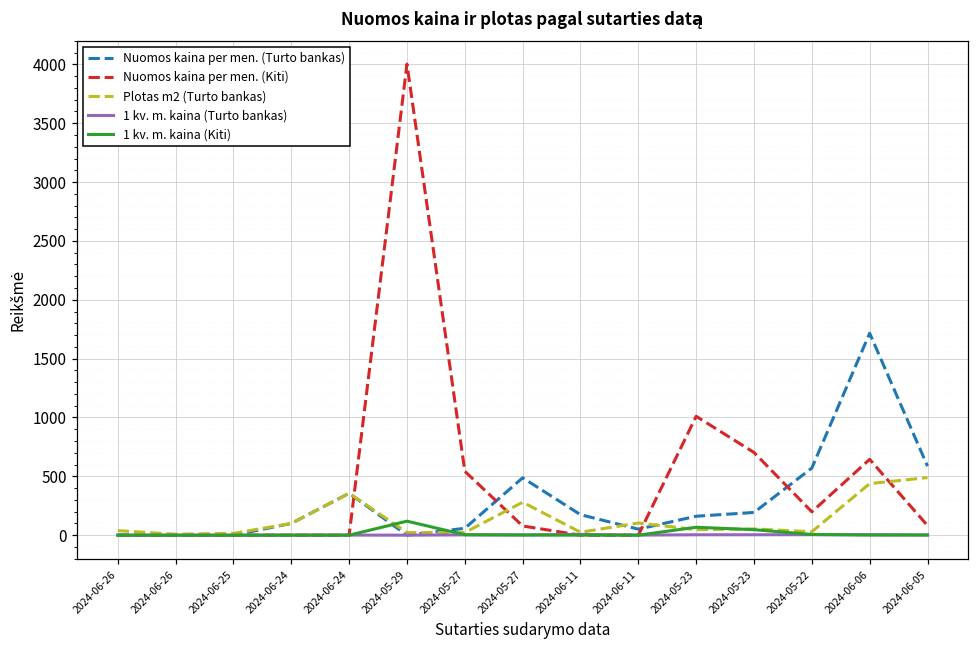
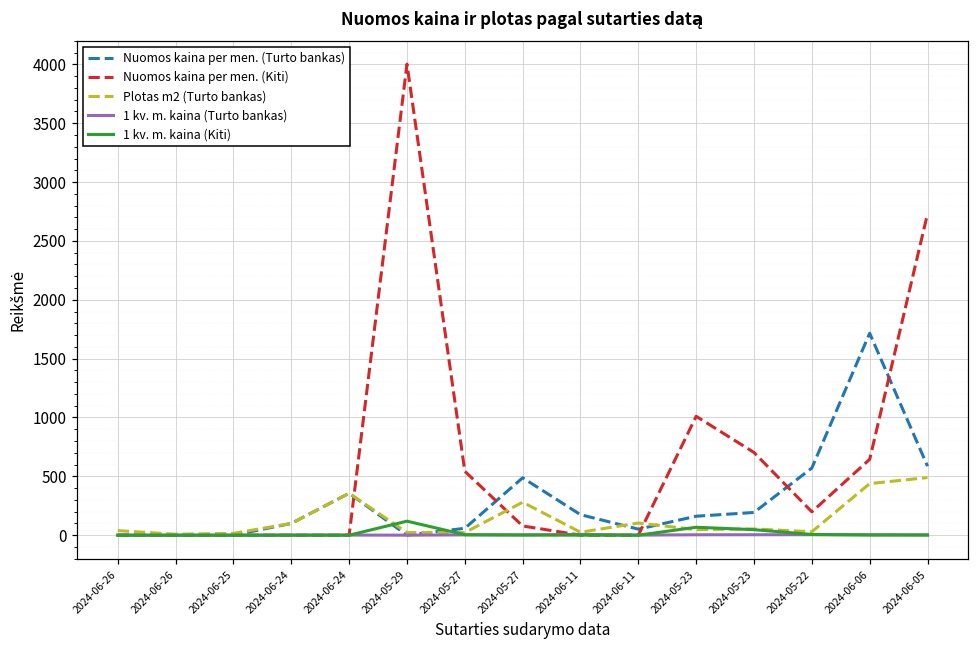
Nuomos kaina per men. (Kiti), 2024-06-05: 80 -> 2730
